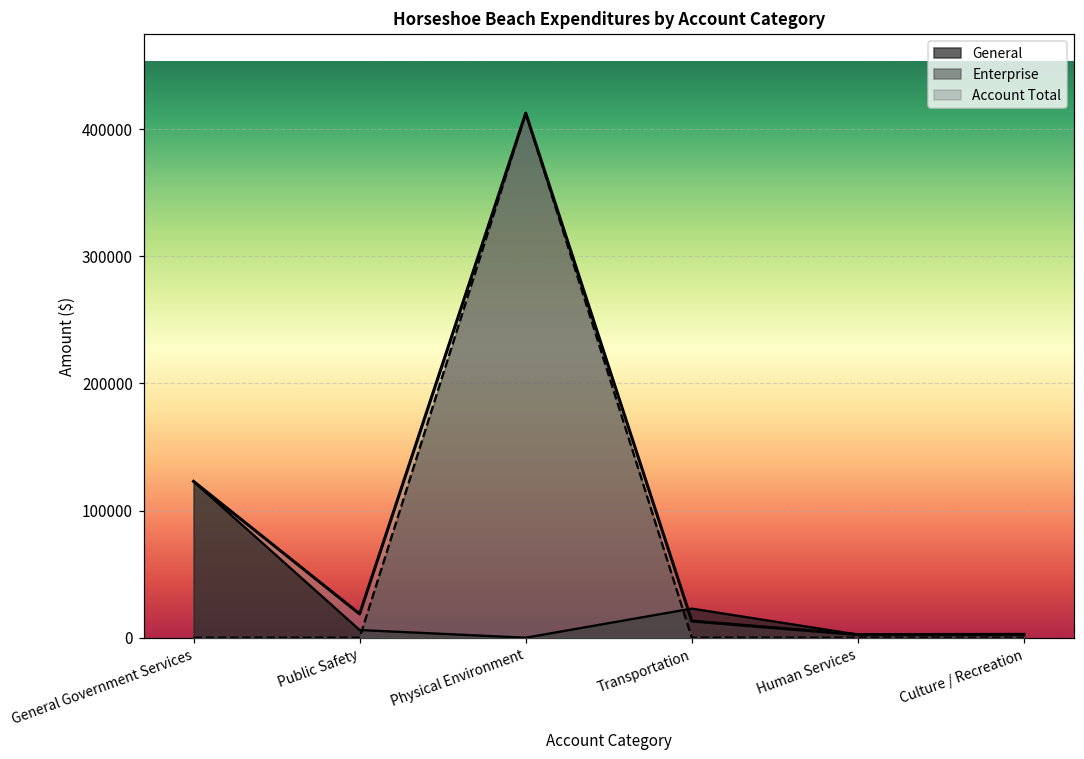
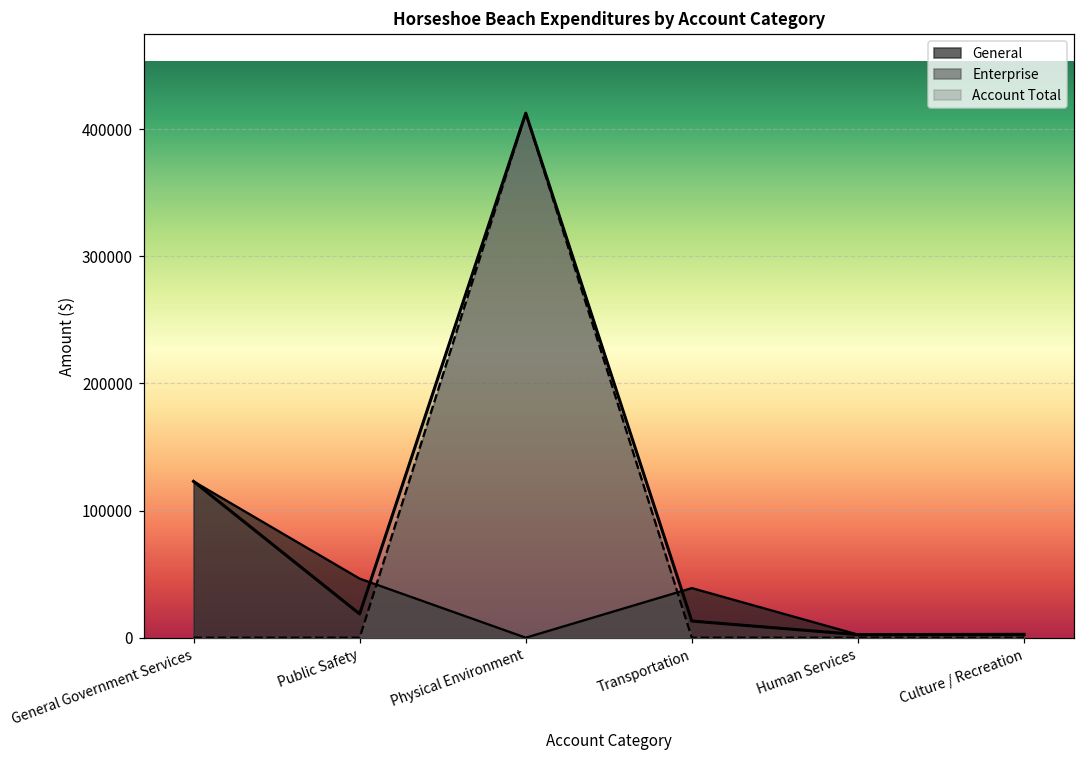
General, Public Safety: 6000 -> 46000
General, Transportation: 23000 -> 39000
